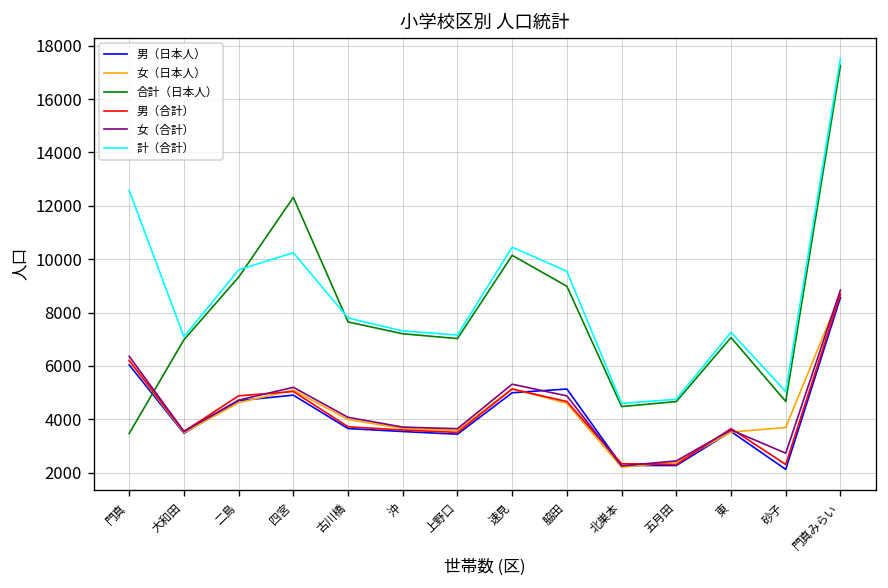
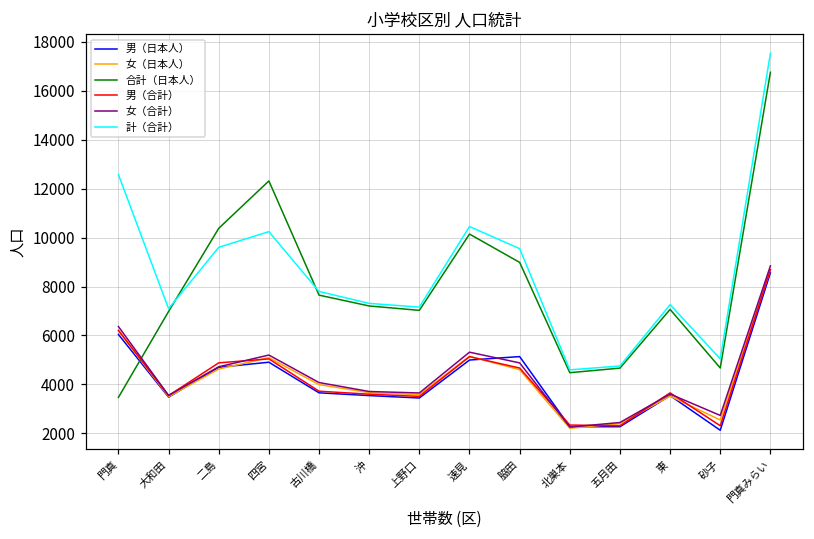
合計（日本人）, 二島: 9300 -> 10400
女（日本人）, 砂子: 3700 -> 2500
合計（日本人）, 門真みらい: 17300 -> 16800
